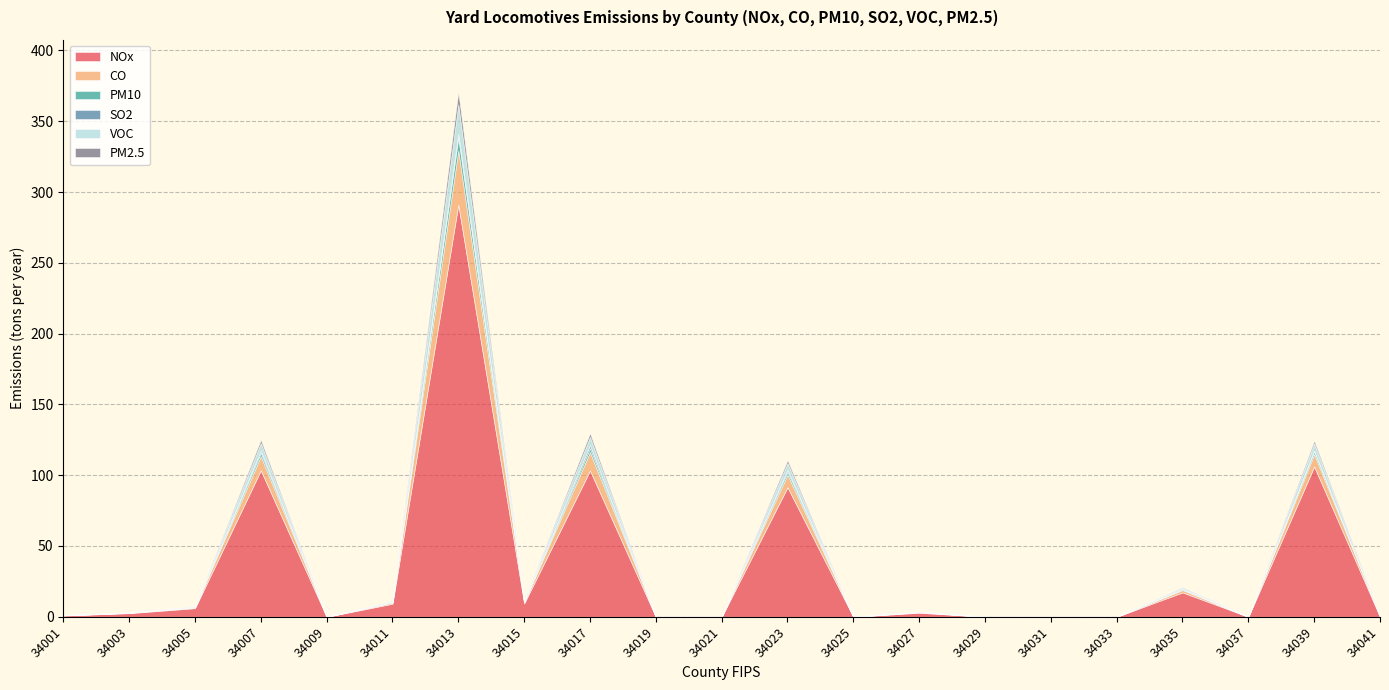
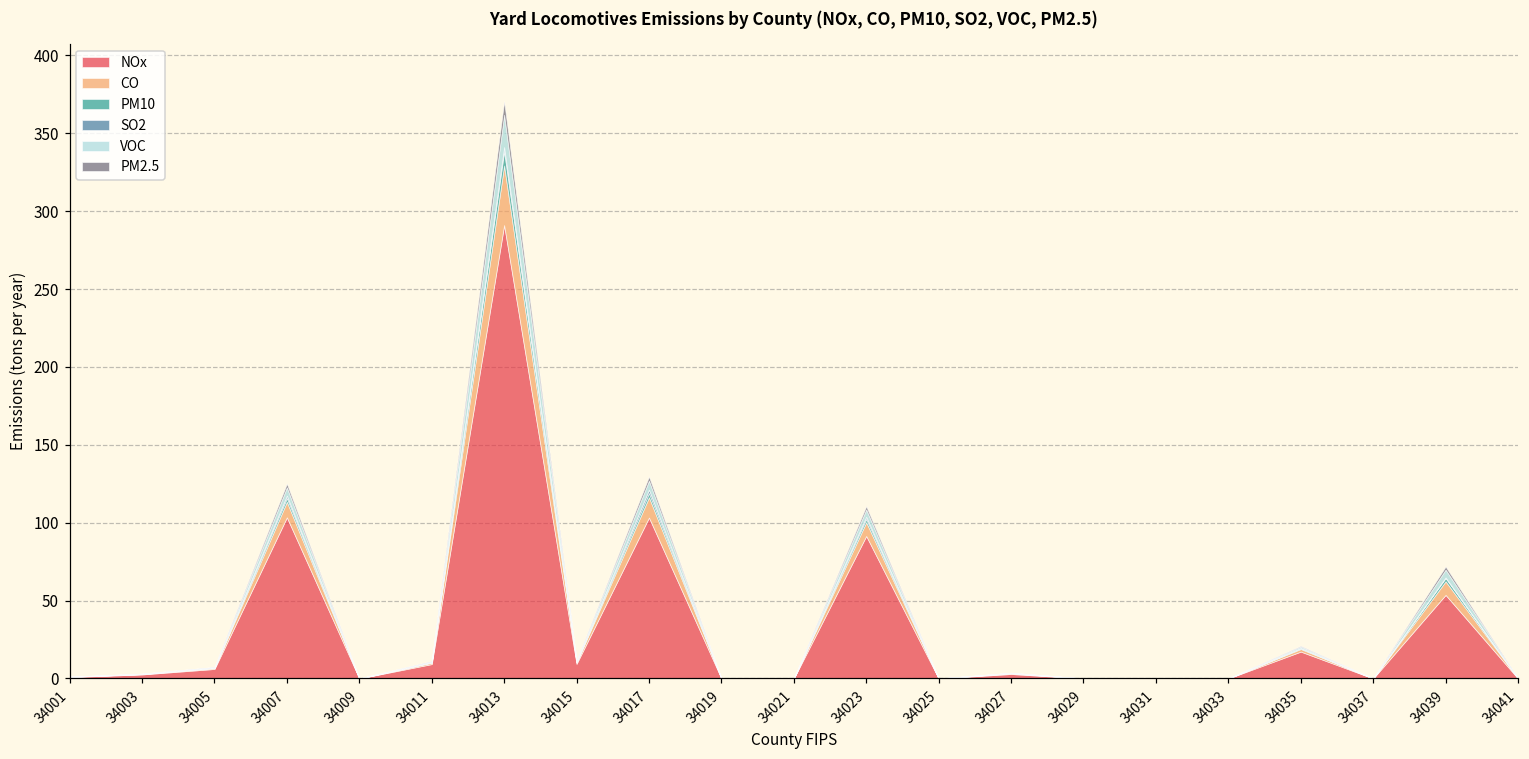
NOx, 34039: 106 -> 54
